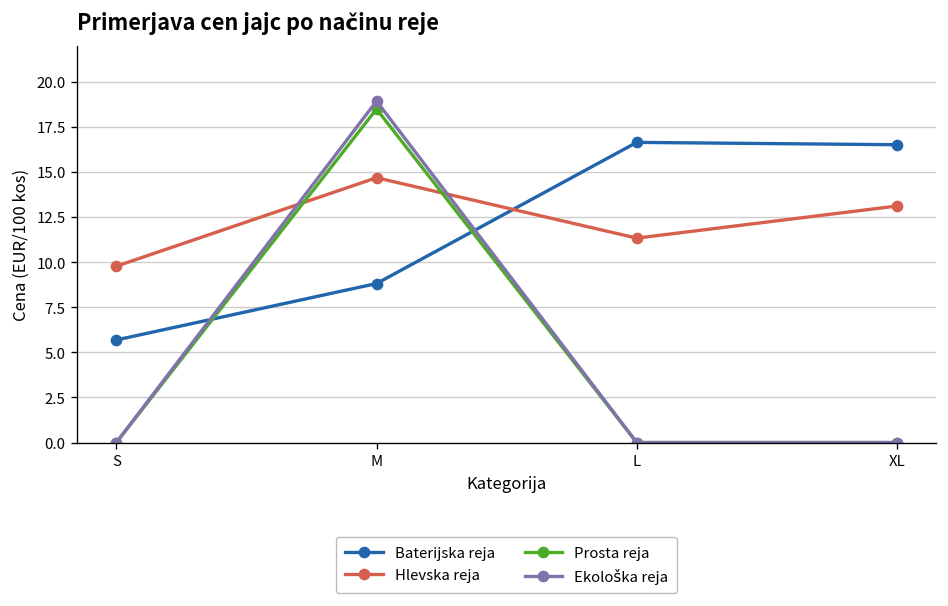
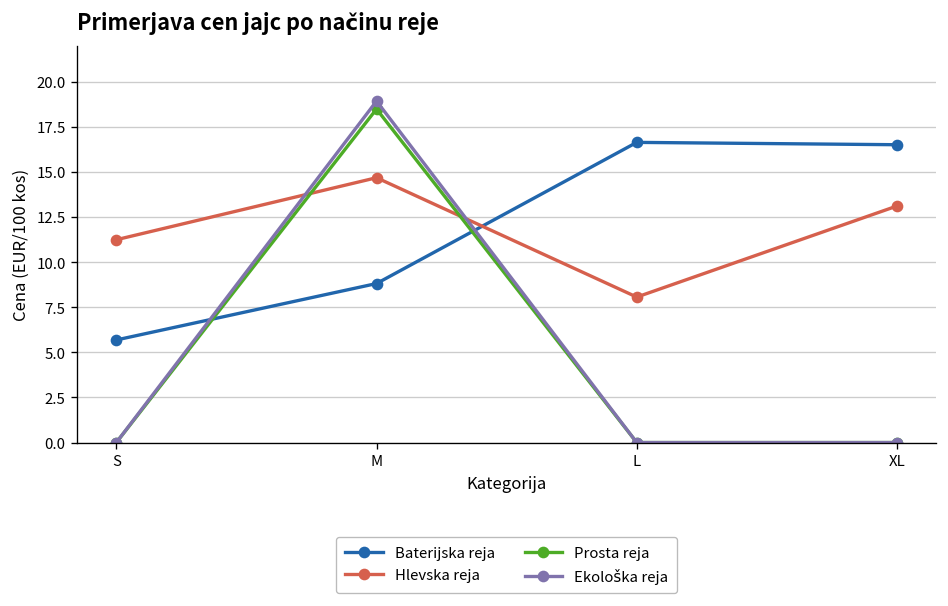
Hlevska reja, S: 9.8 -> 11.3
Hlevska reja, L: 11.3 -> 8.1
